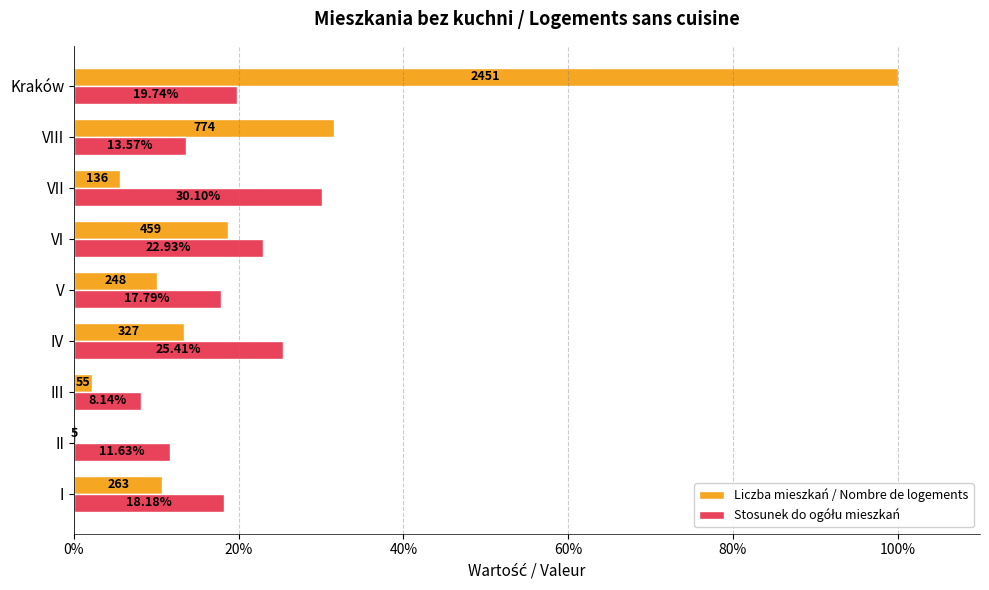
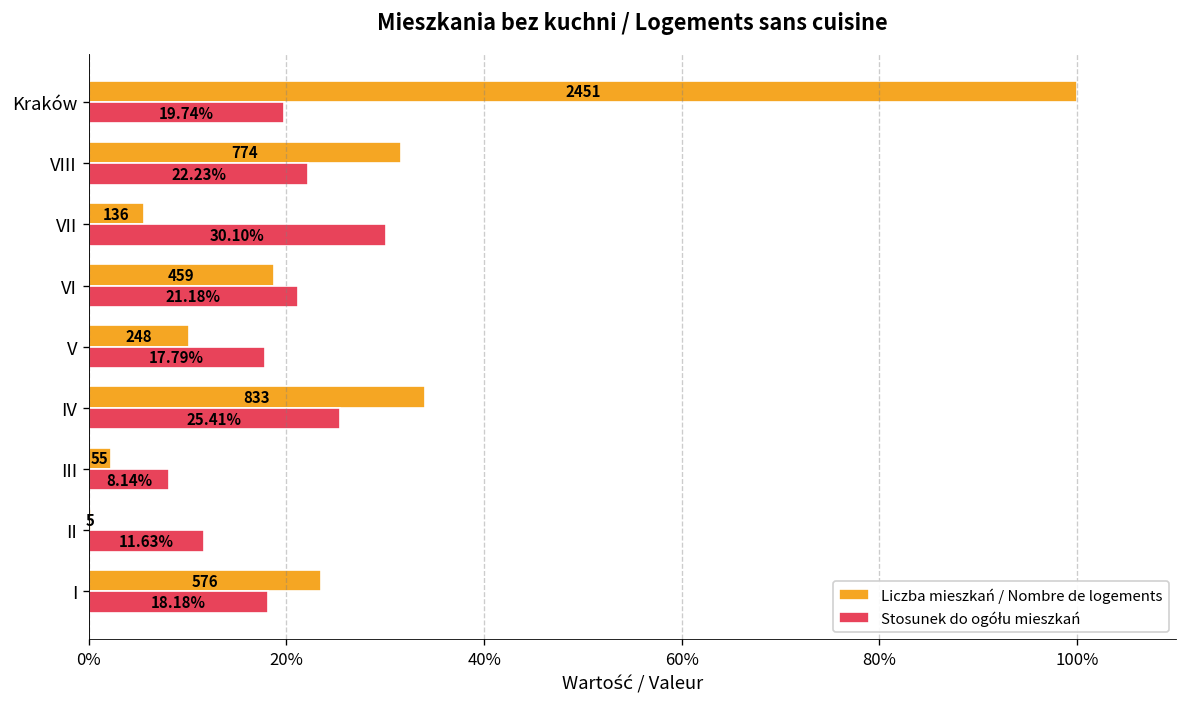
Stosunek do ogółu mieszkań, VIII: 13.57% -> 22.23%
Stosunek do ogółu mieszkań, VI: 22.93% -> 21.18%
Liczba mieszkań / Nombre de logements, IV: 327 -> 833
Liczba mieszkań / Nombre de logements, I: 263 -> 576
